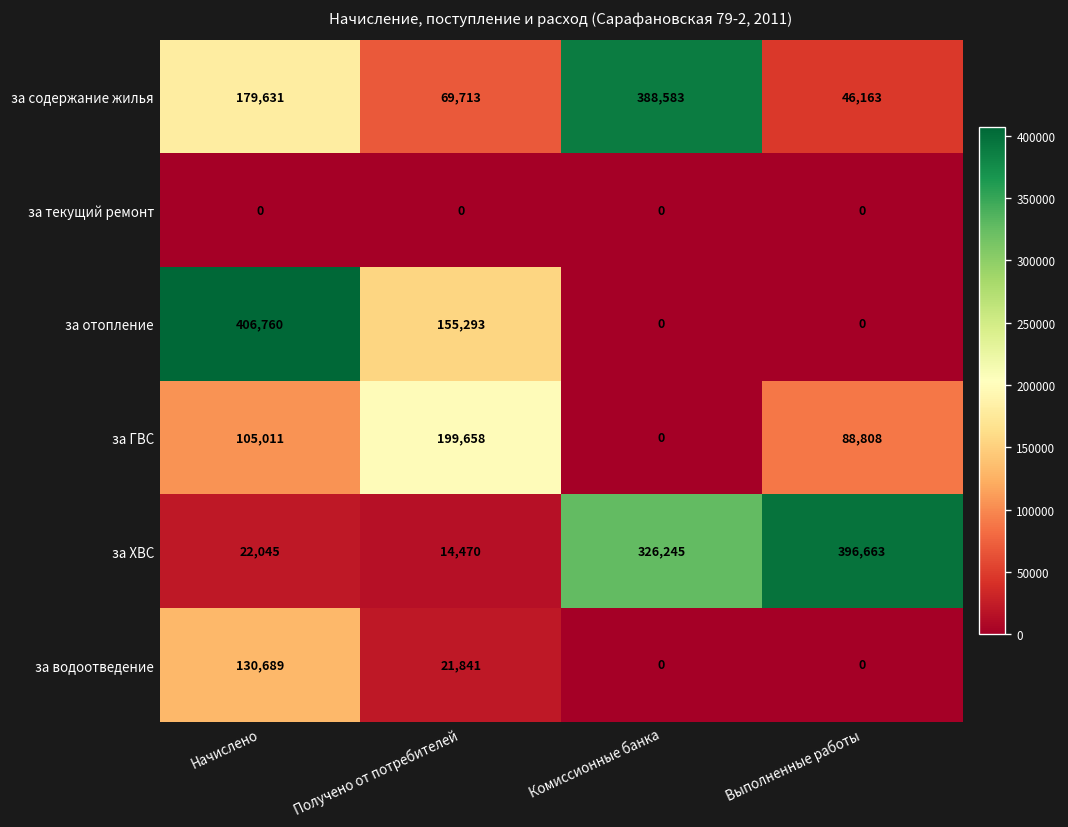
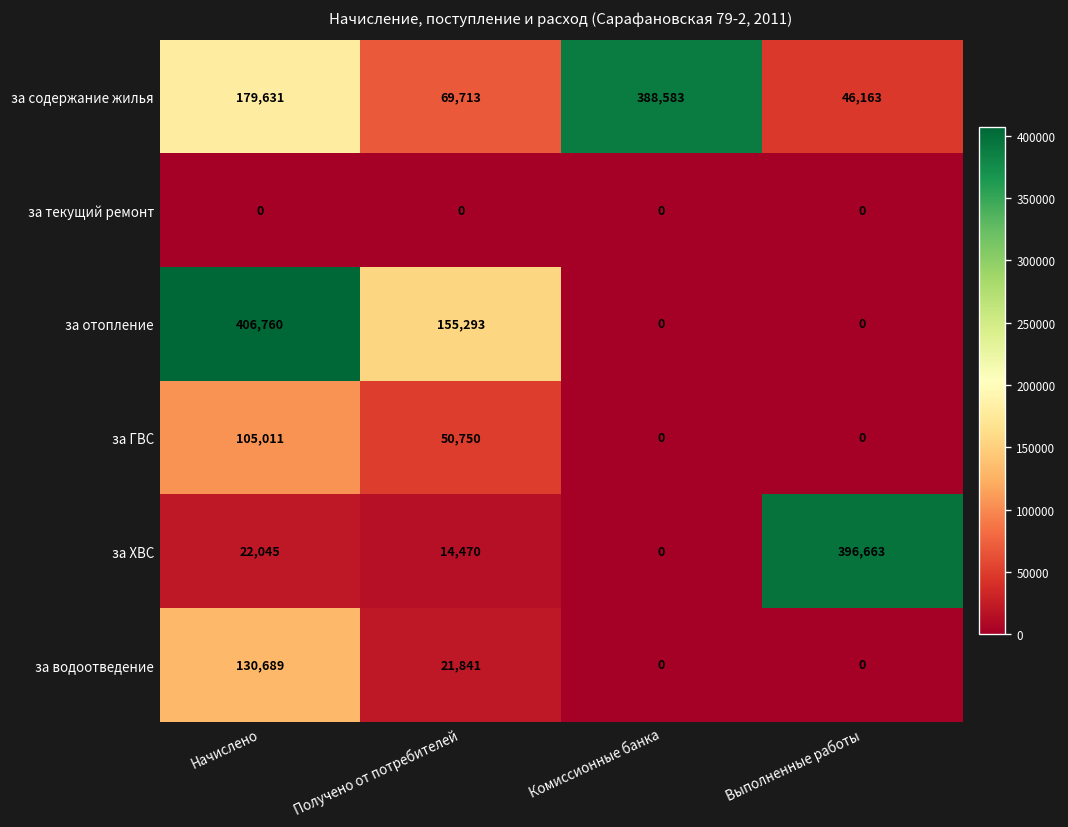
за ГВС, Получено от потребителей: 199,658 -> 50,750
за ГВС, Выполненные работы: 88,808 -> 0
за ХВС, Комиссионные банка: 326,245 -> 0
